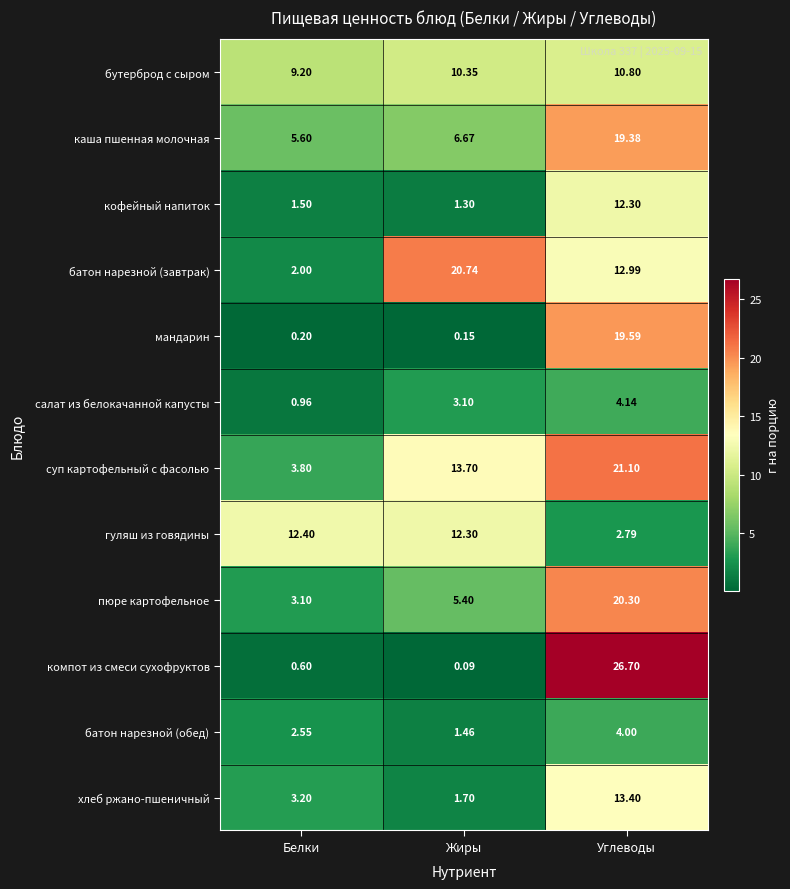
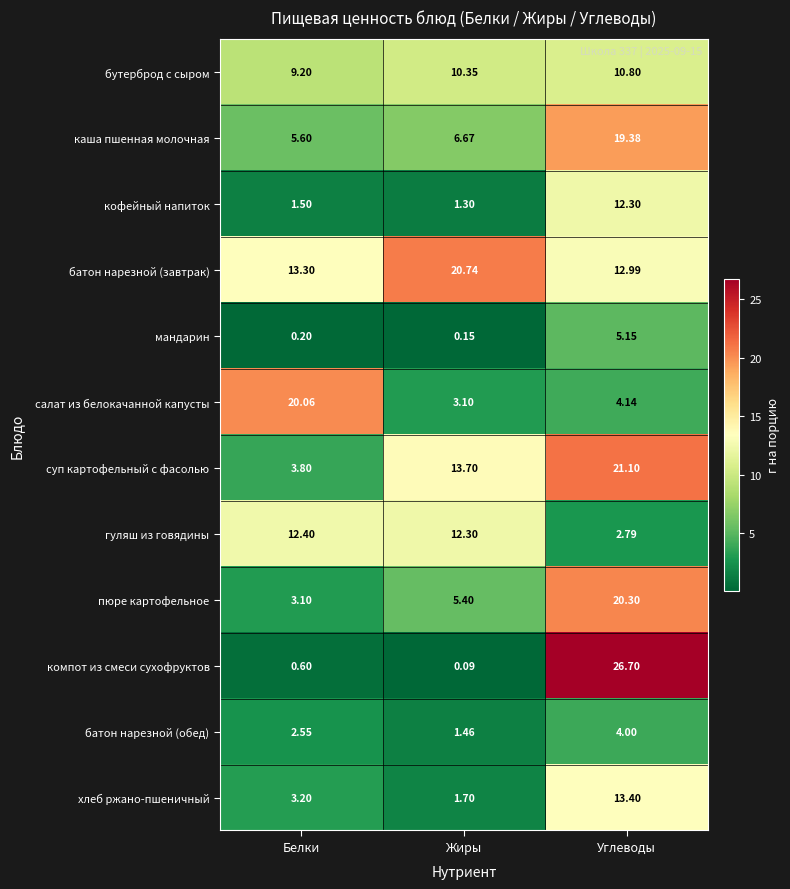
батон нарезной (завтрак), Белки: 2.00 -> 13.30
мандарин, Углеводы: 19.59 -> 5.15
салат из белокачанной капусты, Белки: 0.96 -> 20.06
